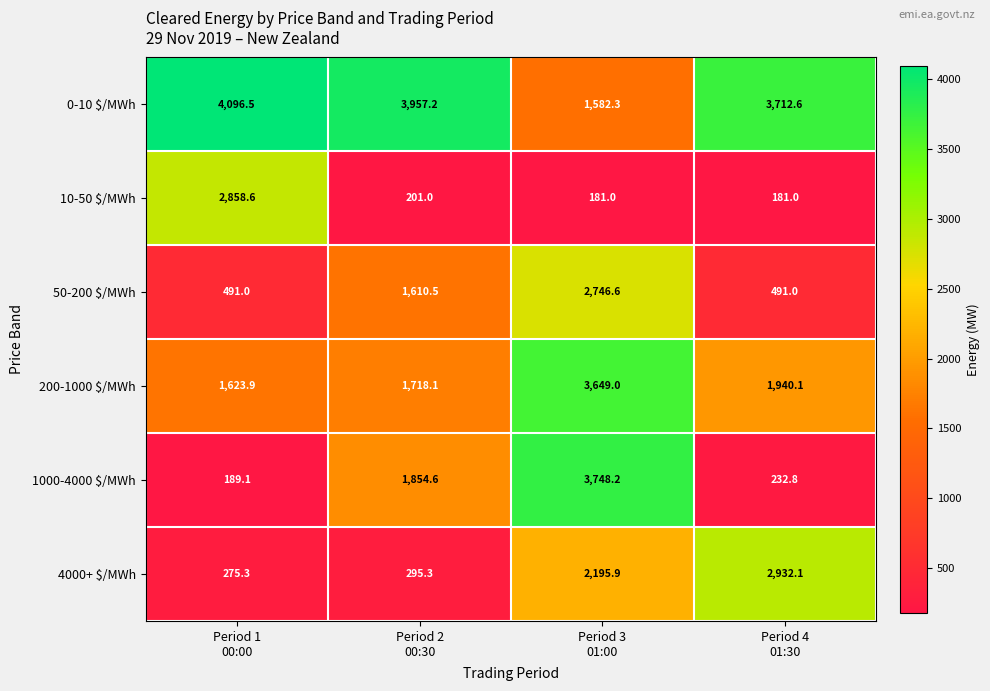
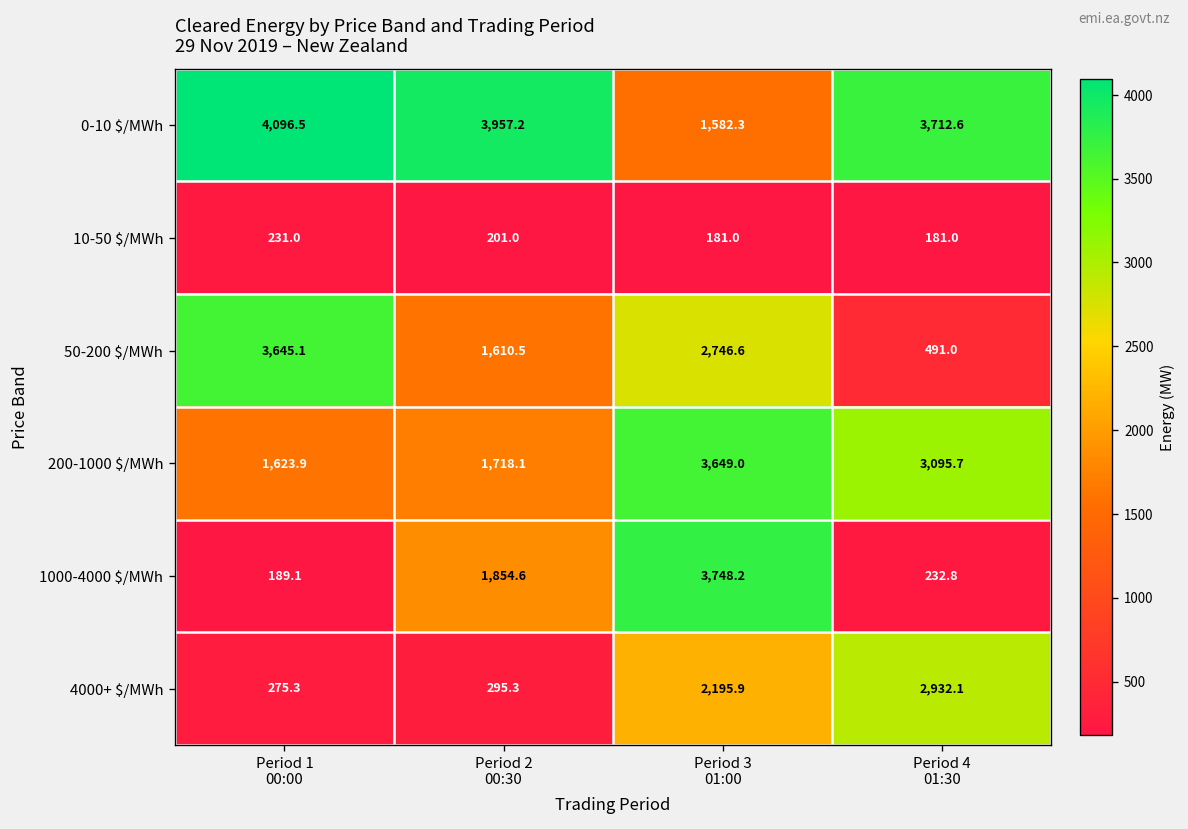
10-50 $/MWh, Period 1 00:00: 2,858.6 -> 231.0
50-200 $/MWh, Period 1 00:00: 491.0 -> 3,645.1
200-1000 $/MWh, Period 4 01:30: 1,940.1 -> 3,095.7
